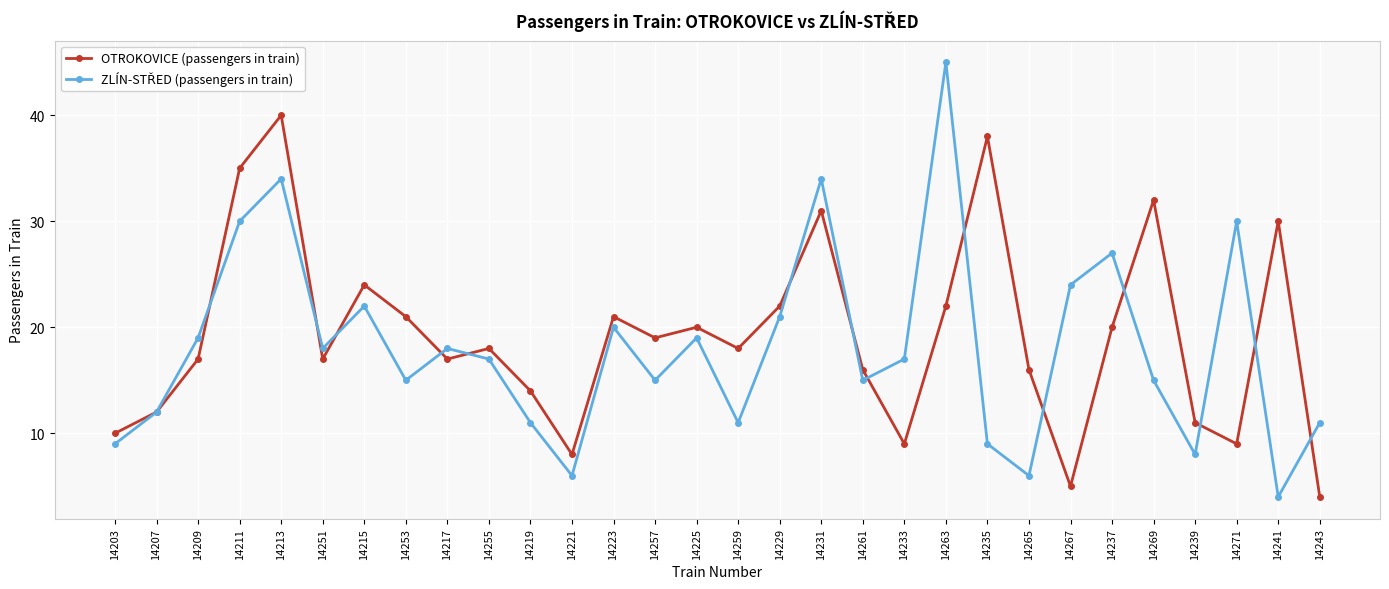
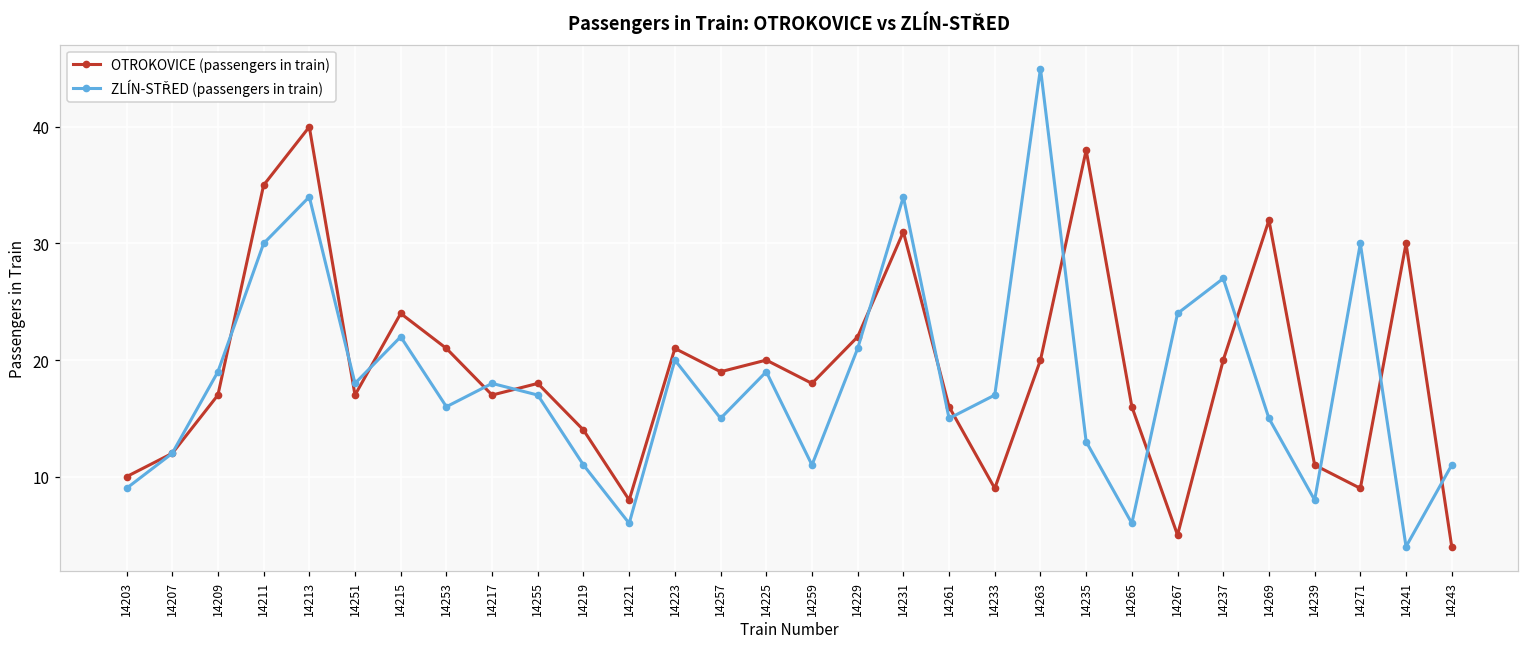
ZLÍN-STŘED (passengers in train), 14253: 15 -> 16
OTROKOVICE (passengers in train), 14263: 22 -> 20
ZLÍN-STŘED (passengers in train), 14235: 9 -> 13
